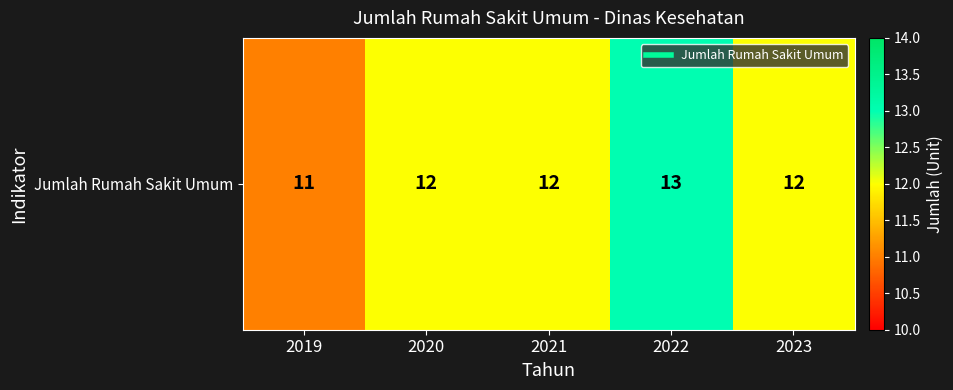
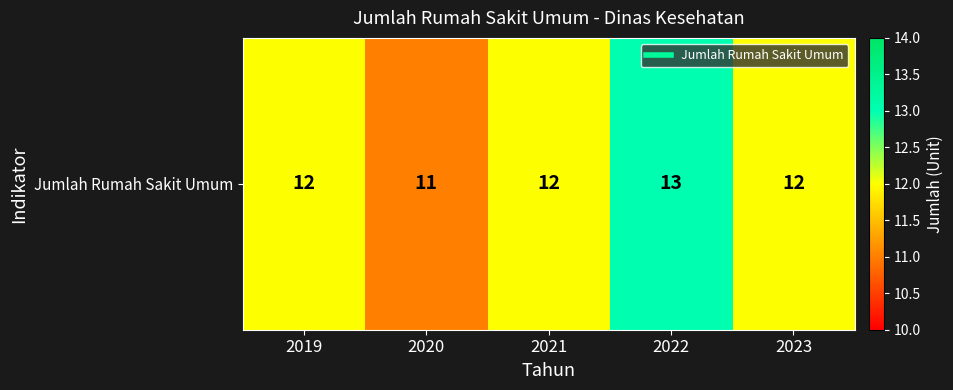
Jumlah Rumah Sakit Umum, 2019: 11 -> 12
Jumlah Rumah Sakit Umum, 2020: 12 -> 11
